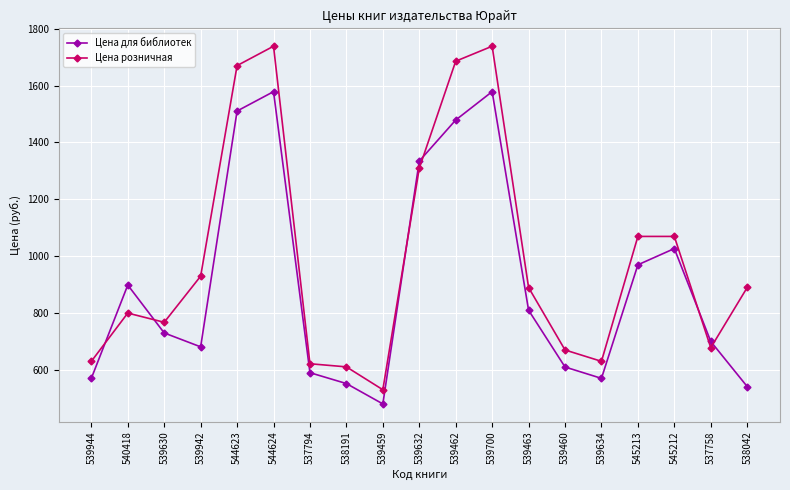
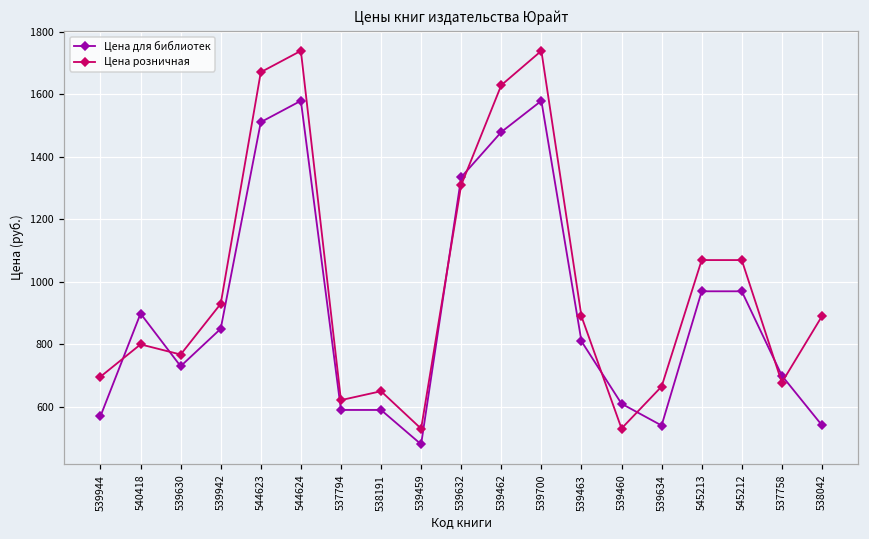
Цена розничная, 539944: 630 -> 700
Цена для библиотек, 539942: 680 -> 850
Цена для библиотек, 538191: 550 -> 590
Цена розничная, 538191: 610 -> 650
Цена розничная, 539462: 1690 -> 1630
Цена розничная, 539460: 670 -> 530
Цена для библиотек, 539634: 570 -> 540
Цена розничная, 539634: 630 -> 660
Цена для библиотек, 545212: 1030 -> 970
